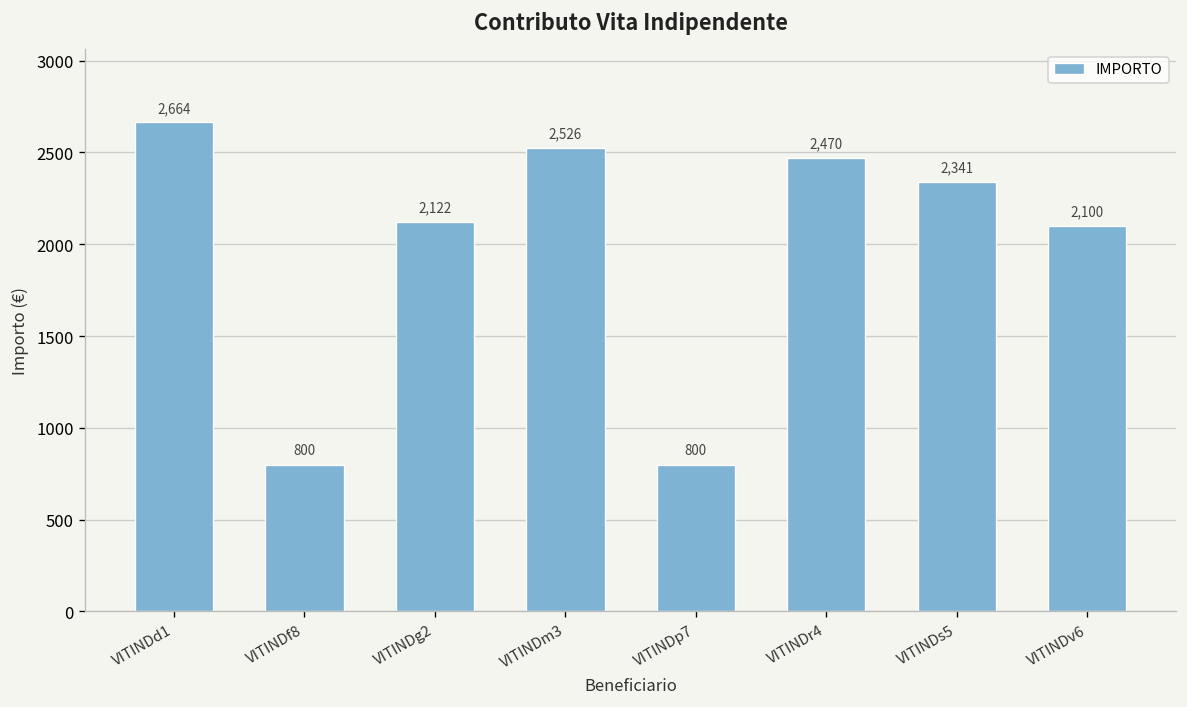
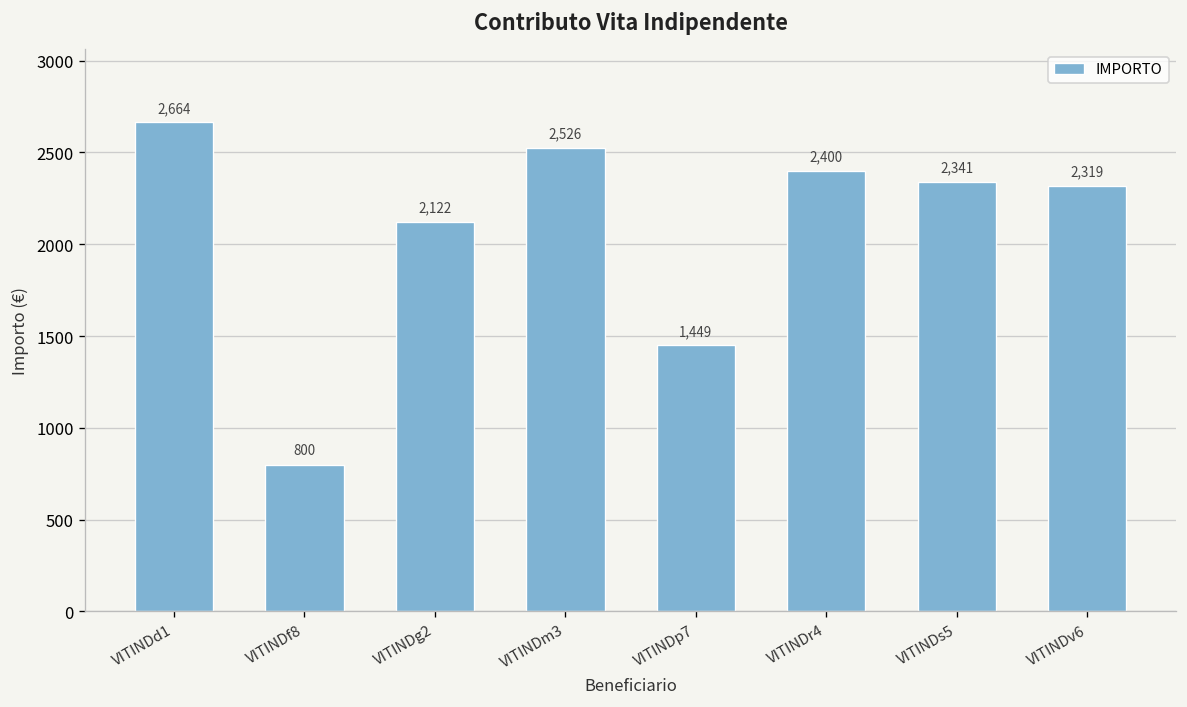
VITINDp7: 800 -> 1,449
VITINDr4: 2,470 -> 2,400
VITINDv6: 2,100 -> 2,319
